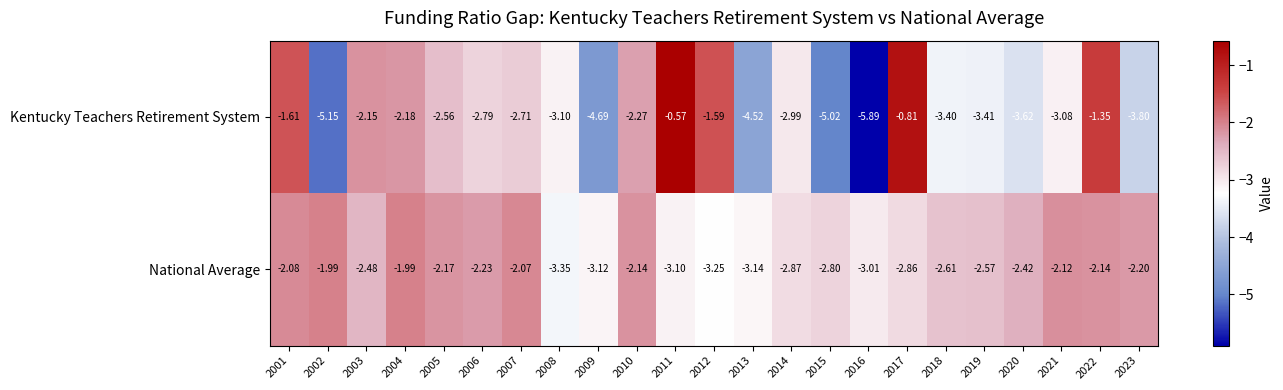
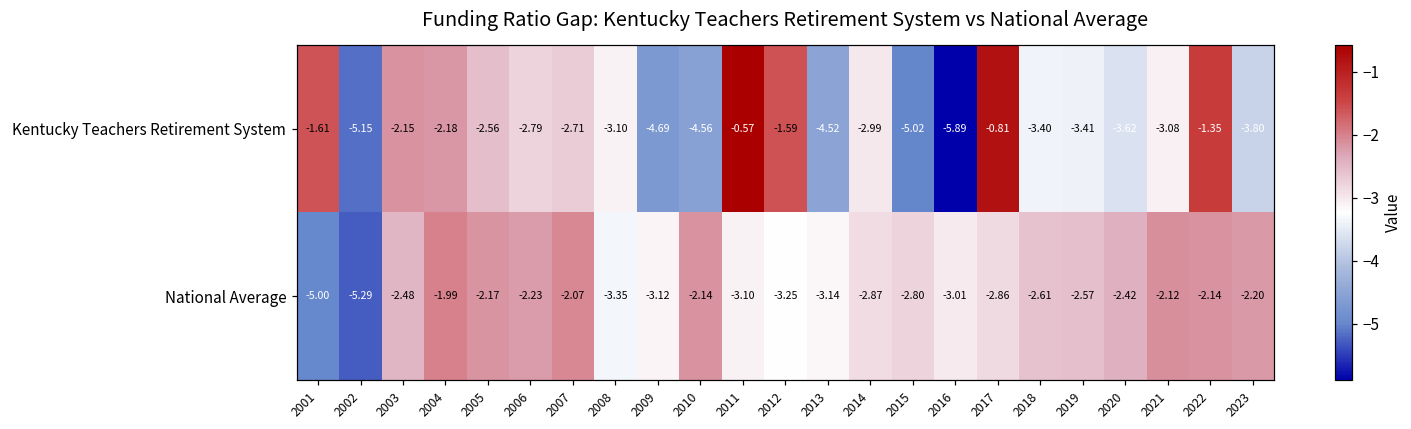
Kentucky Teachers Retirement System, 2010: -2.27 -> -4.56
National Average, 2001: -2.08 -> -5.00
National Average, 2002: -1.99 -> -5.29
